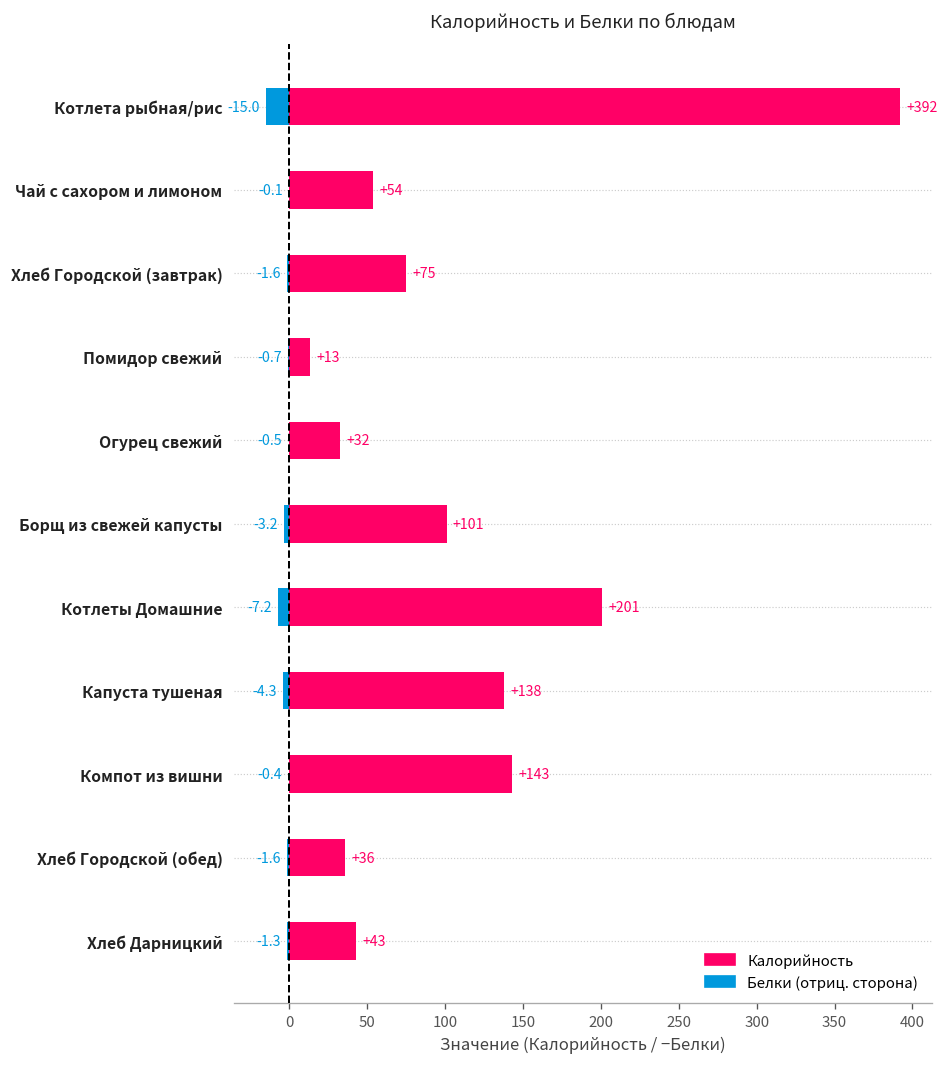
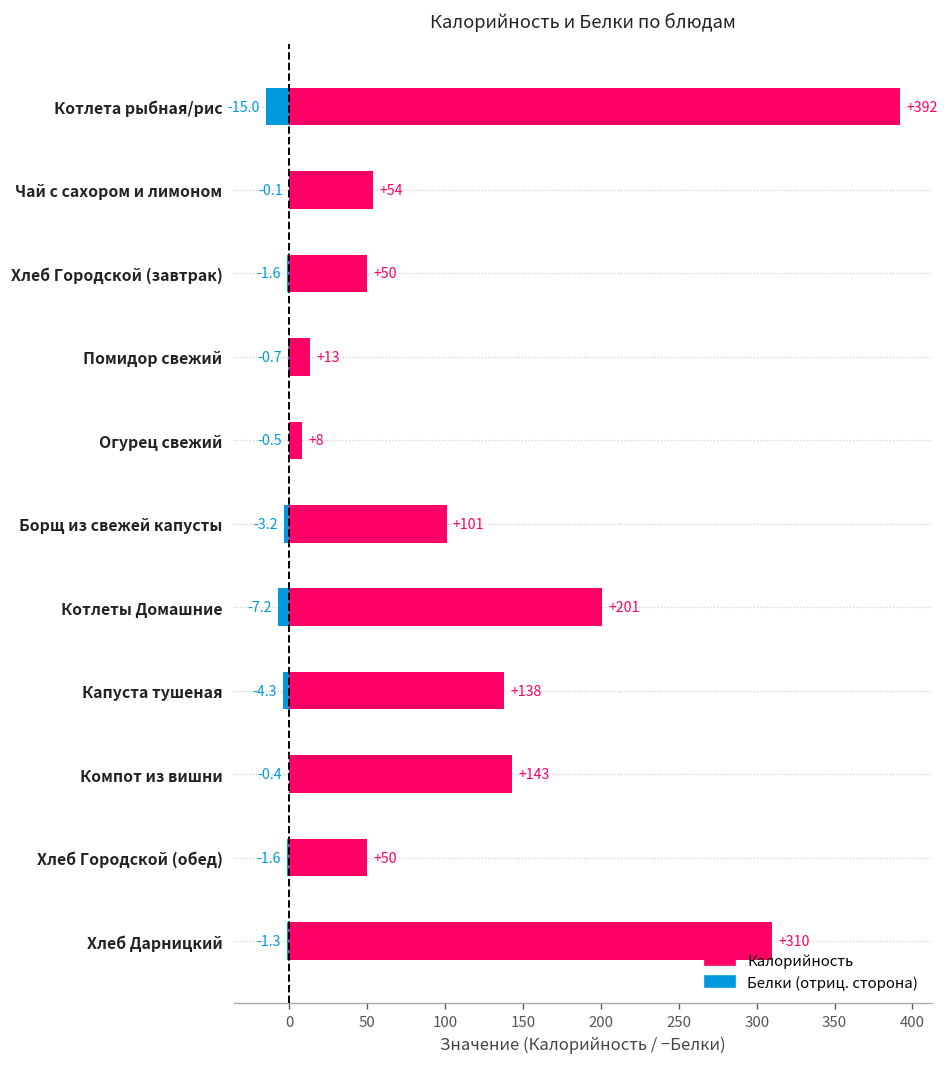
Калорийность, Хлеб Городской (завтрак): +75 -> +50
Калорийность, Огурец свежий: +32 -> +8
Калорийность, Хлеб Городской (обед): +36 -> +50
Калорийность, Хлеб Дарницкий: +43 -> +310
